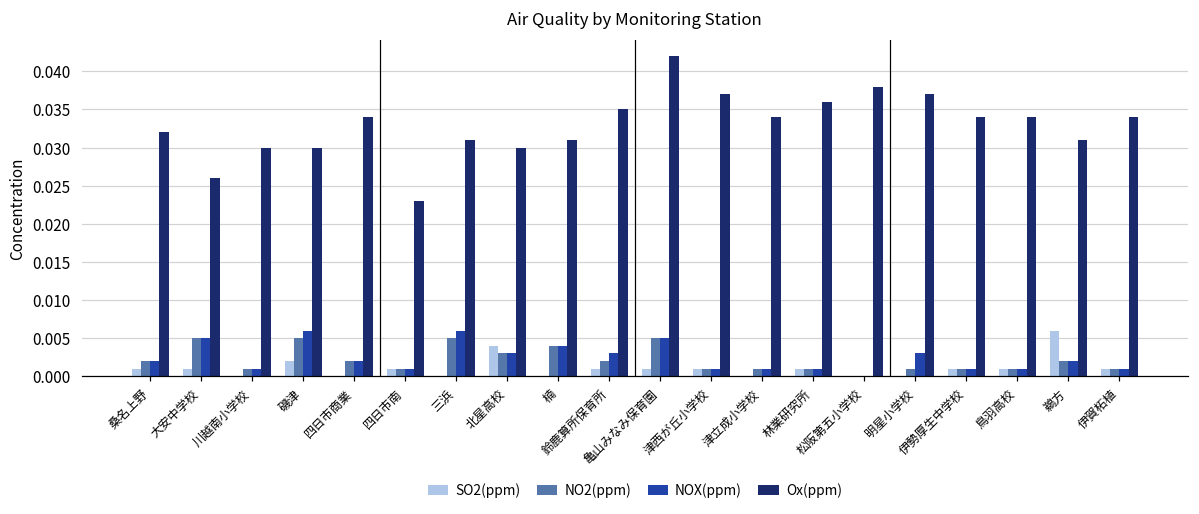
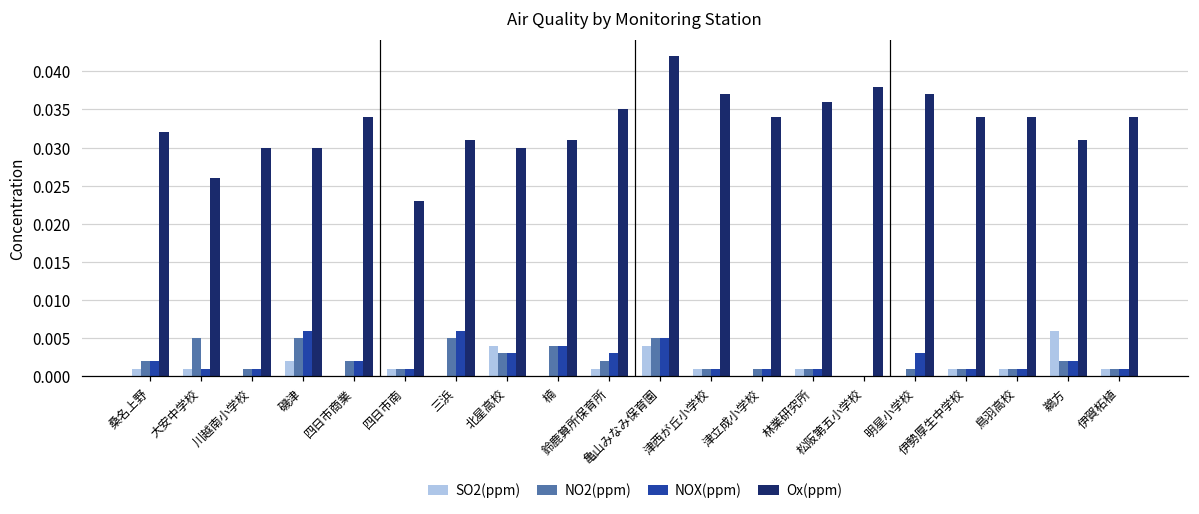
NOX(ppm), 大安中学校: 0.005 -> 0.001
SO2(ppm), 亀山みなみ保育園: 0.001 -> 0.004
